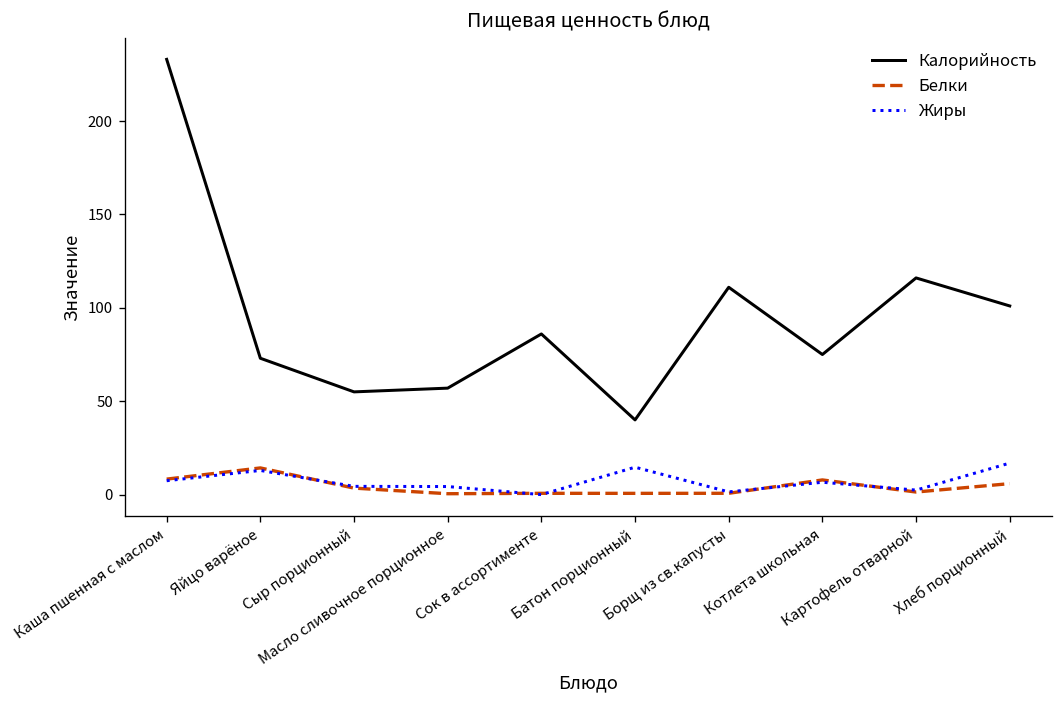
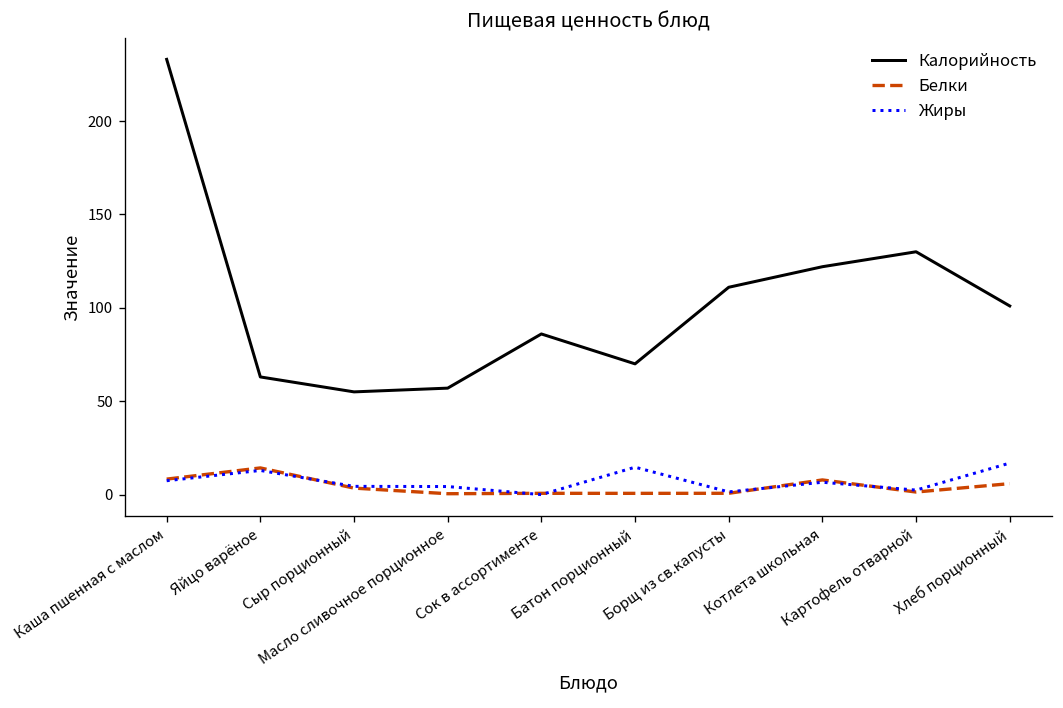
Калорийность, Яйцо варёное: 73 -> 63
Калорийность, Батон порционный: 40 -> 70
Калорийность, Котлета школьная: 75 -> 122
Калорийность, Картофель отварной: 116 -> 130
